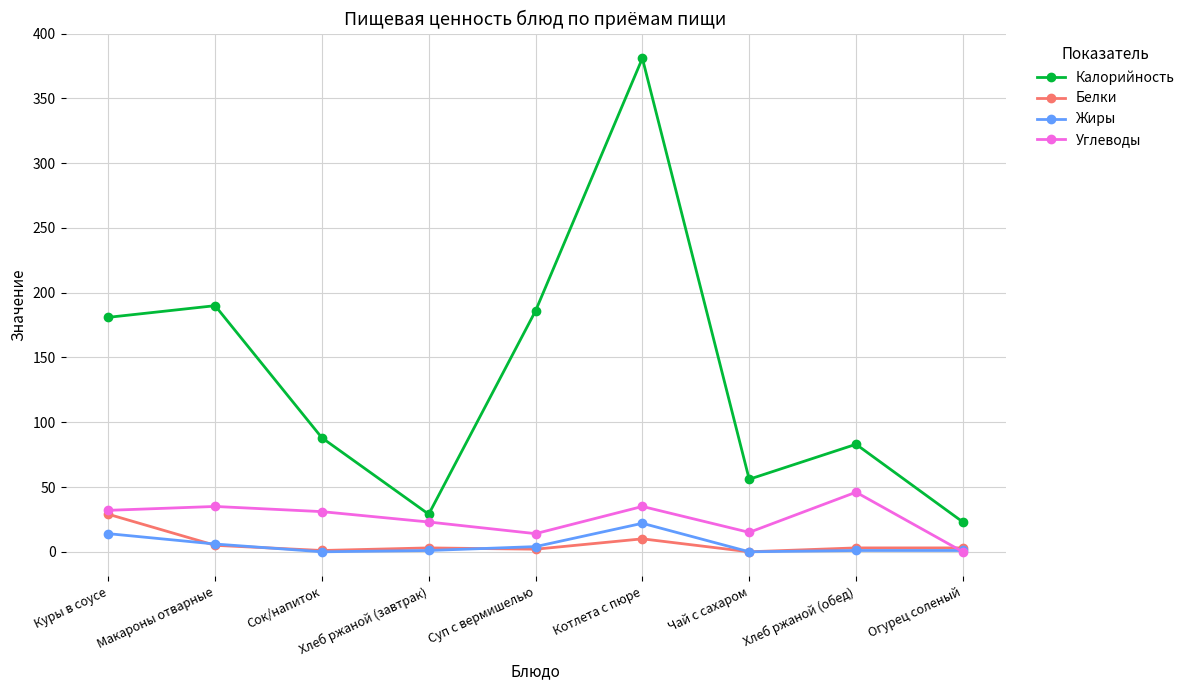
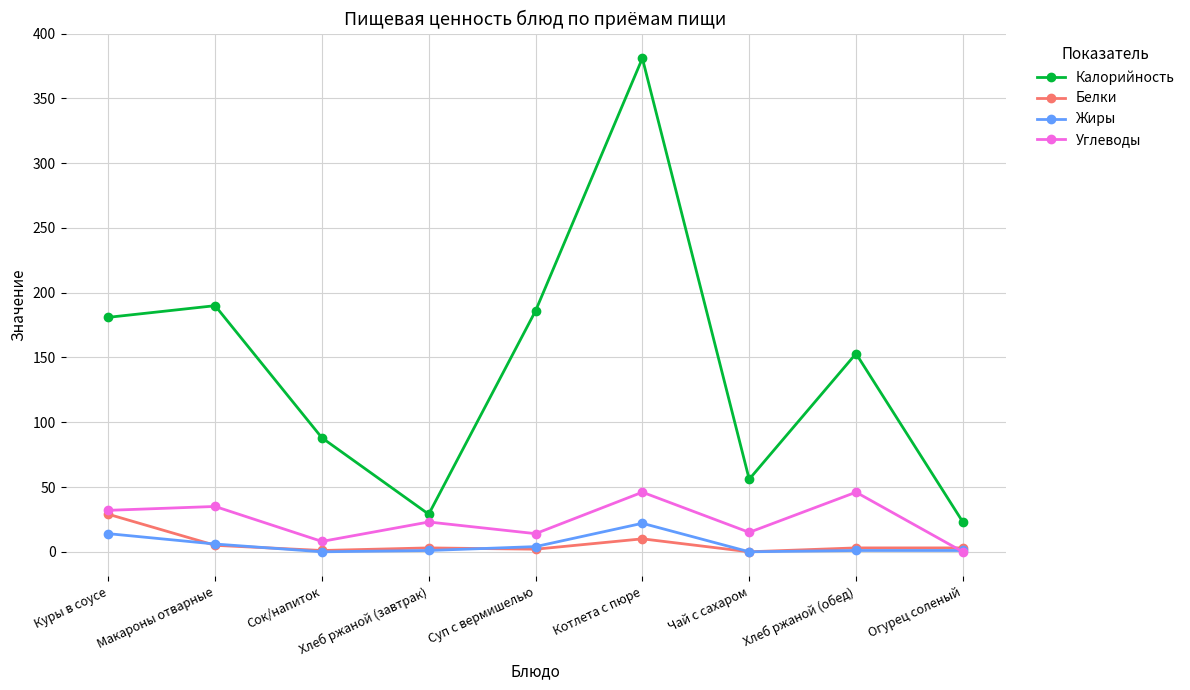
Углеводы, Сок/напиток: 31 -> 8
Углеводы, Котлета с пюре: 35 -> 46
Калорийность, Хлеб ржаной (обед): 83 -> 153
